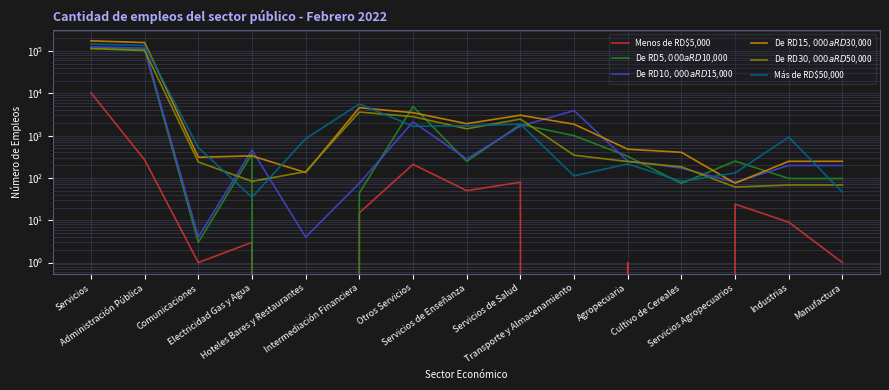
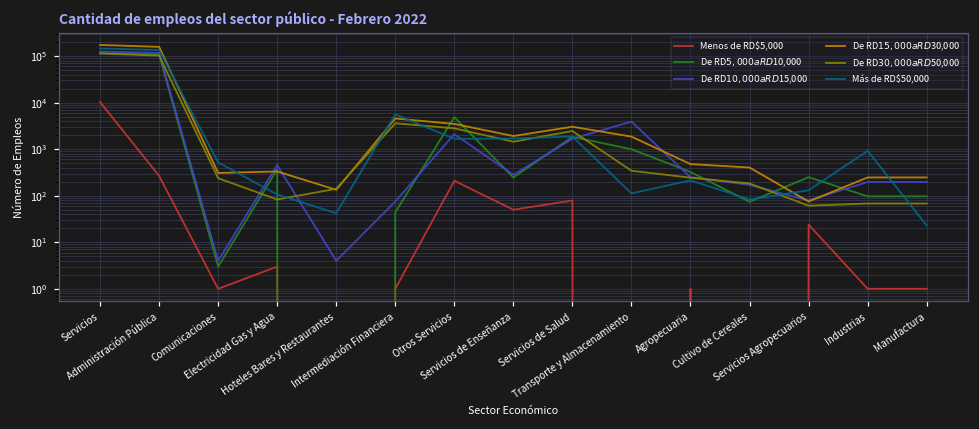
Más de RD$50,000, Electricidad Gas y Agua: 40 -> 110
Más de RD$50,000, Hoteles Bares y Restaurantes: 900 -> 40
Menos de RD$5,000, Intermediación Financiera: 15 -> 1
Menos de RD$5,000, Industrias: 9 -> 1
Más de RD$50,000, Manufactura: 50 -> 20
